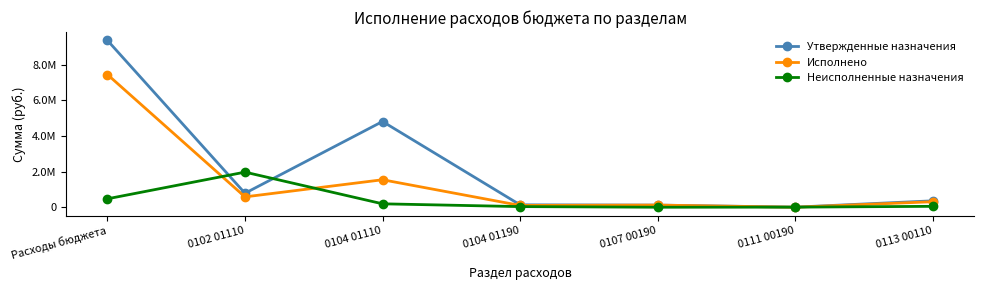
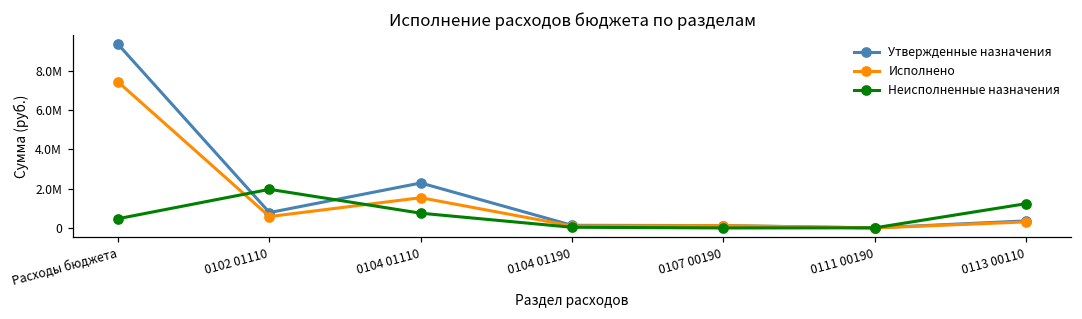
Утвержденные назначения, 0104 01110: 4800000 -> 2300000
Неисполненные назначения, 0104 01110: 200000 -> 800000
Неисполненные назначения, 0113 00110: 100000 -> 1200000
